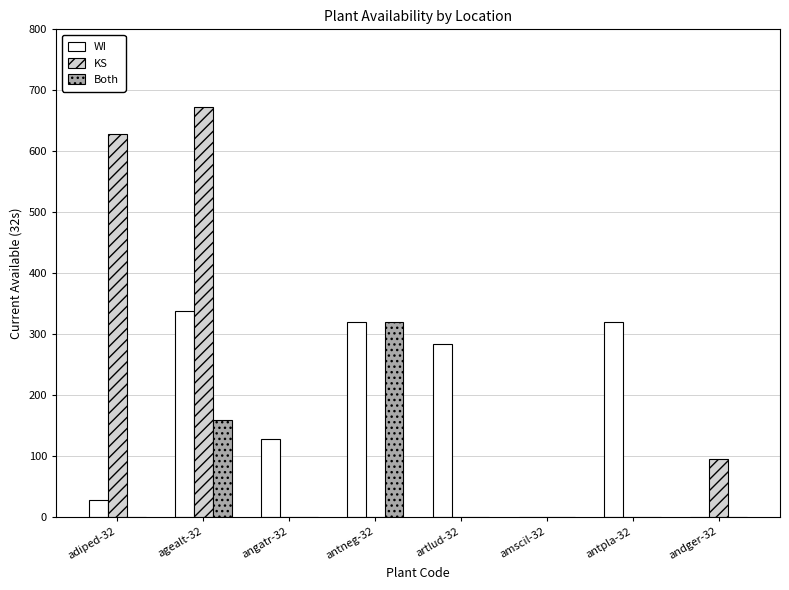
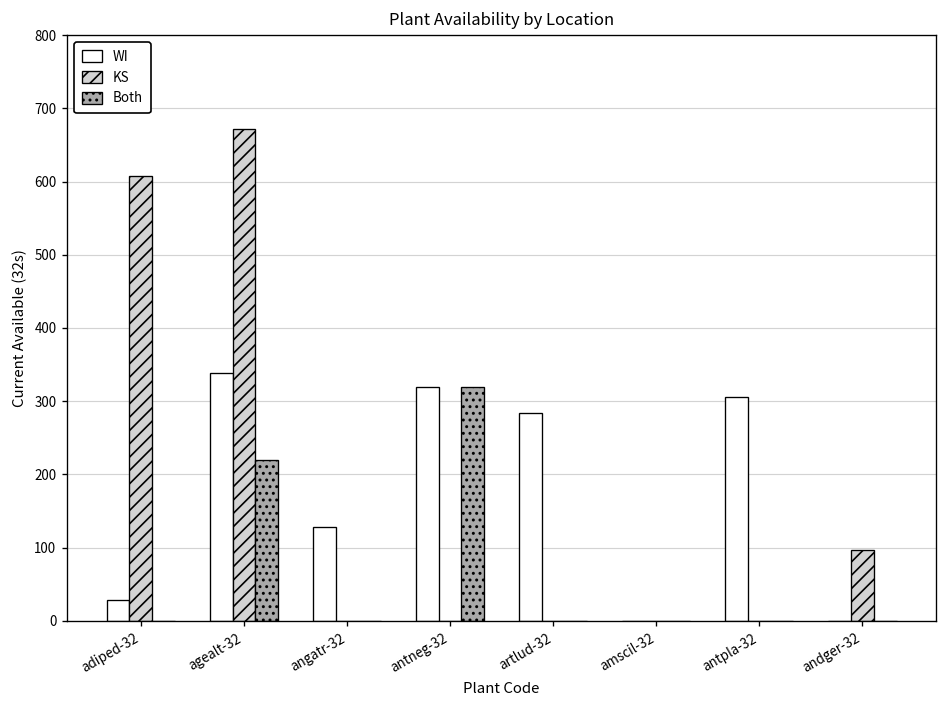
KS, adiped-32: 630 -> 610
Both, agealt-32: 160 -> 220
WI, antpla-32: 320 -> 310
